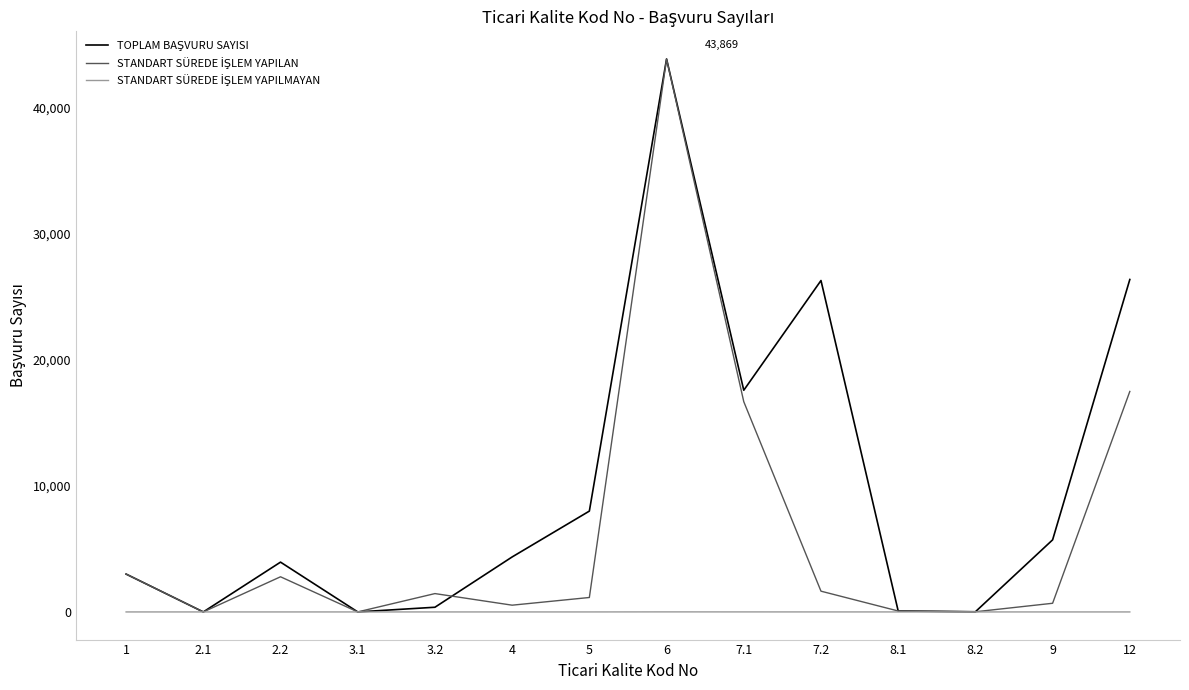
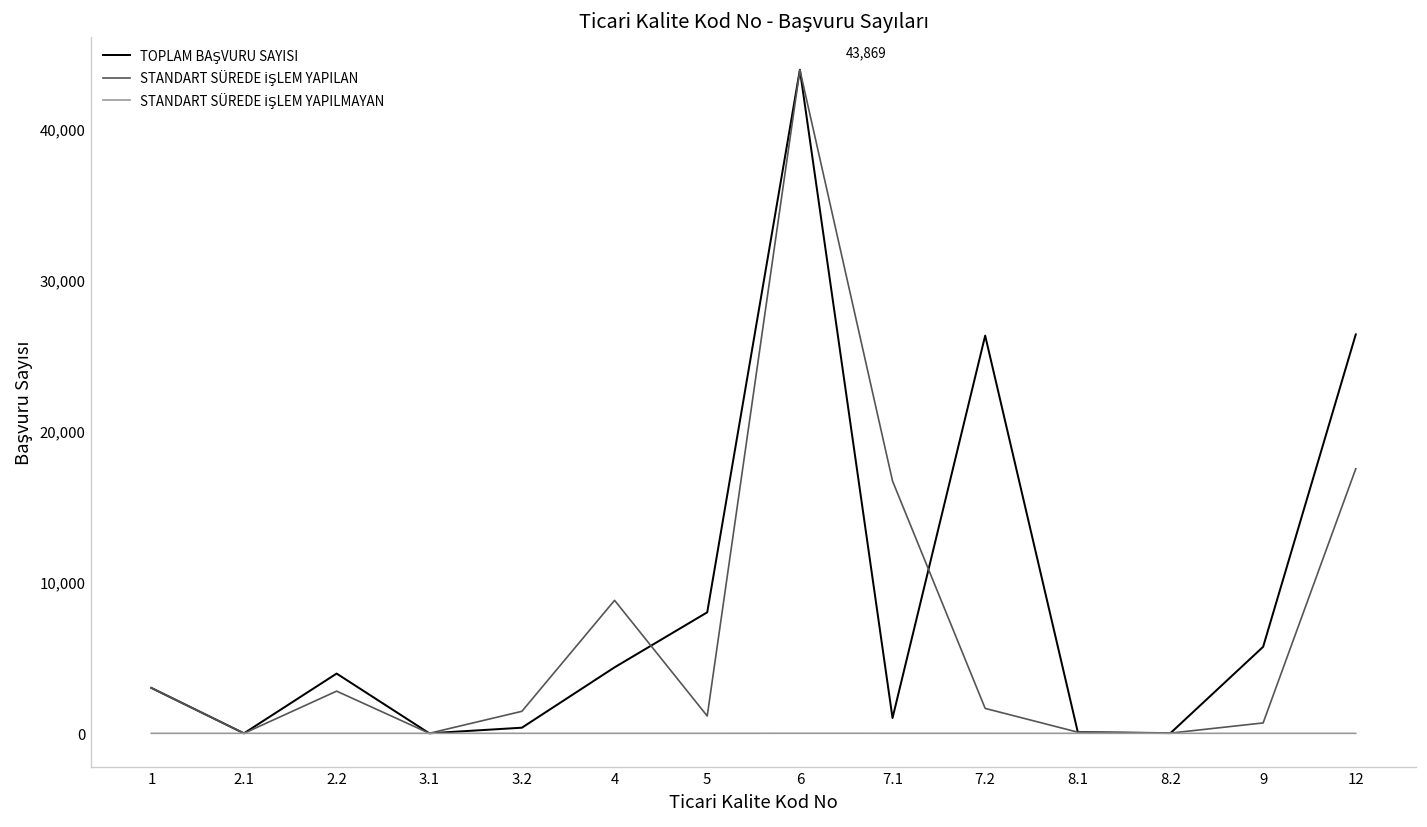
STANDART SÜREDE İŞLEM YAPILAN, 4: 500 -> 8,800
TOPLAM BAŞVURU SAYISI, 7.1: 17,600 -> 1,000
